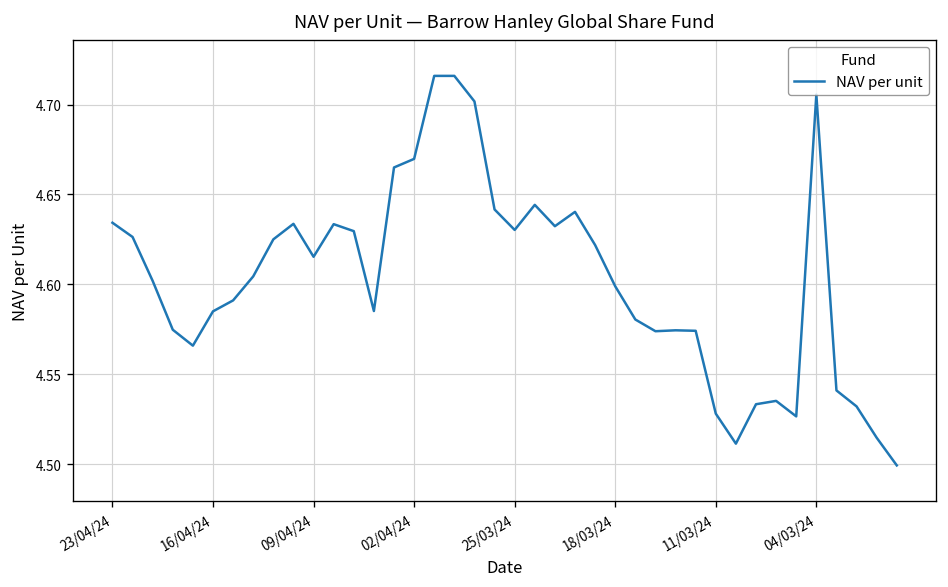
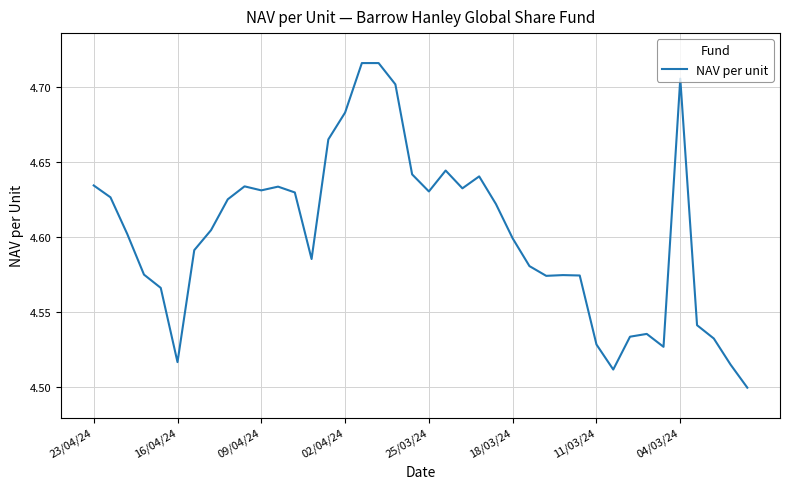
16/04/24: 4.585 -> 4.516
09/04/24: 4.615 -> 4.631
02/04/24: 4.670 -> 4.683
